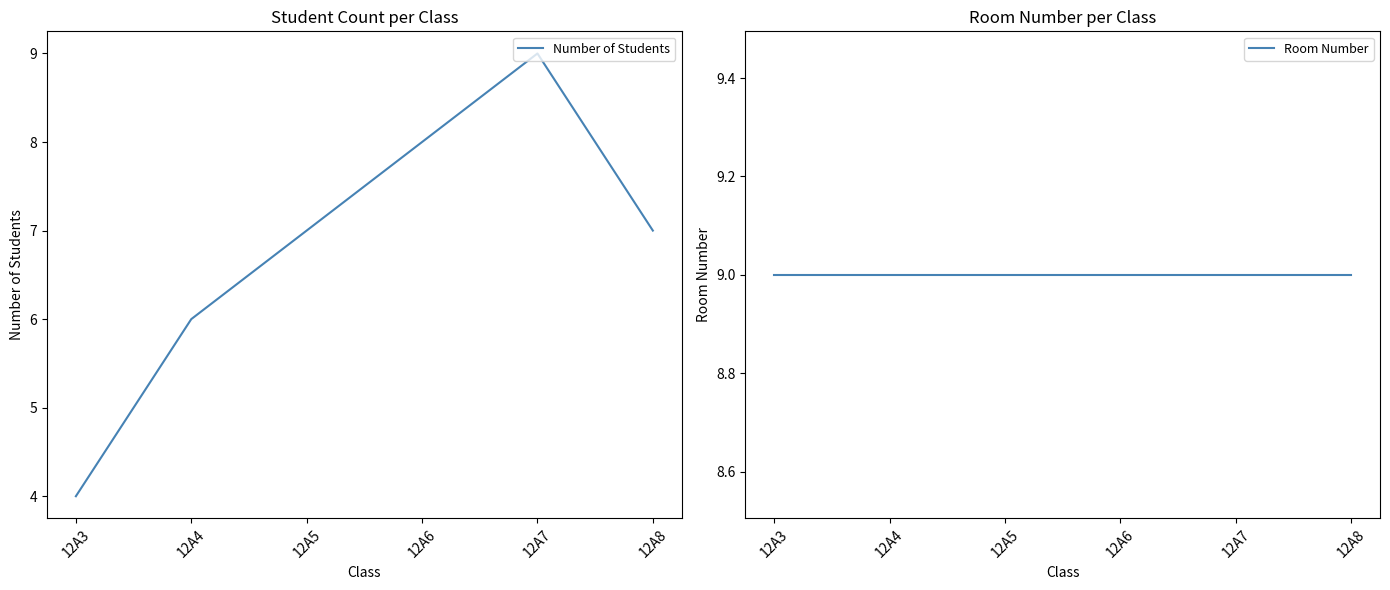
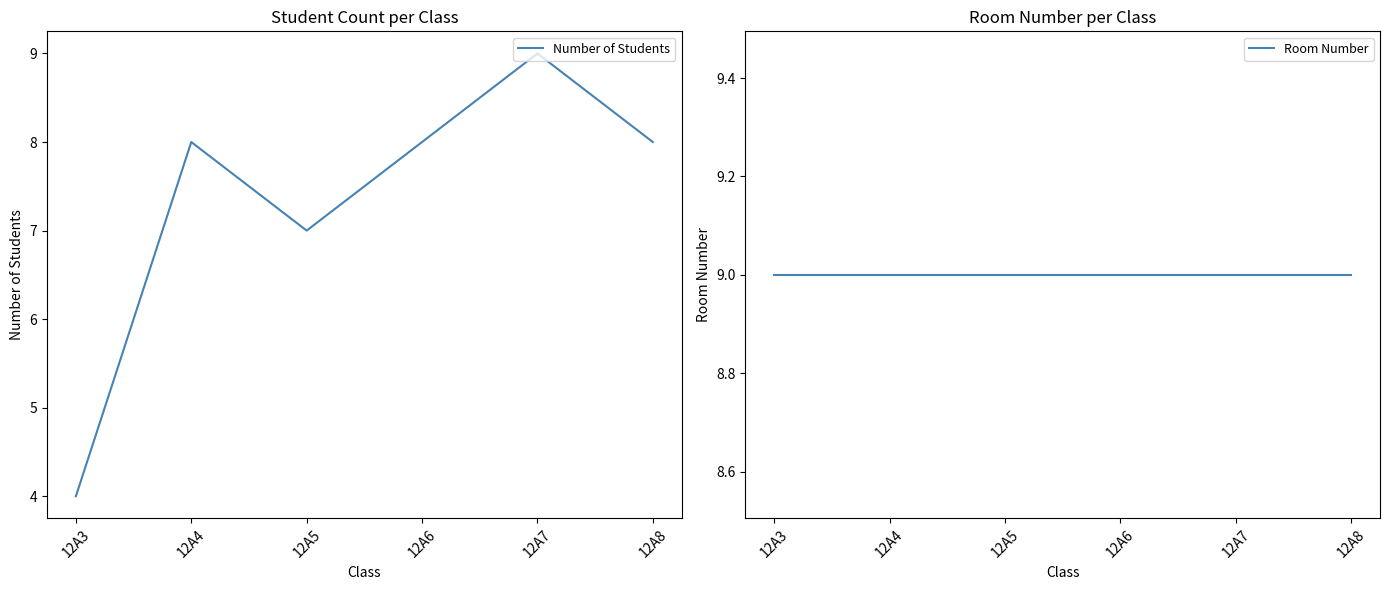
Student Count per Class, 12A4: 6 -> 8
Student Count per Class, 12A8: 7 -> 8
